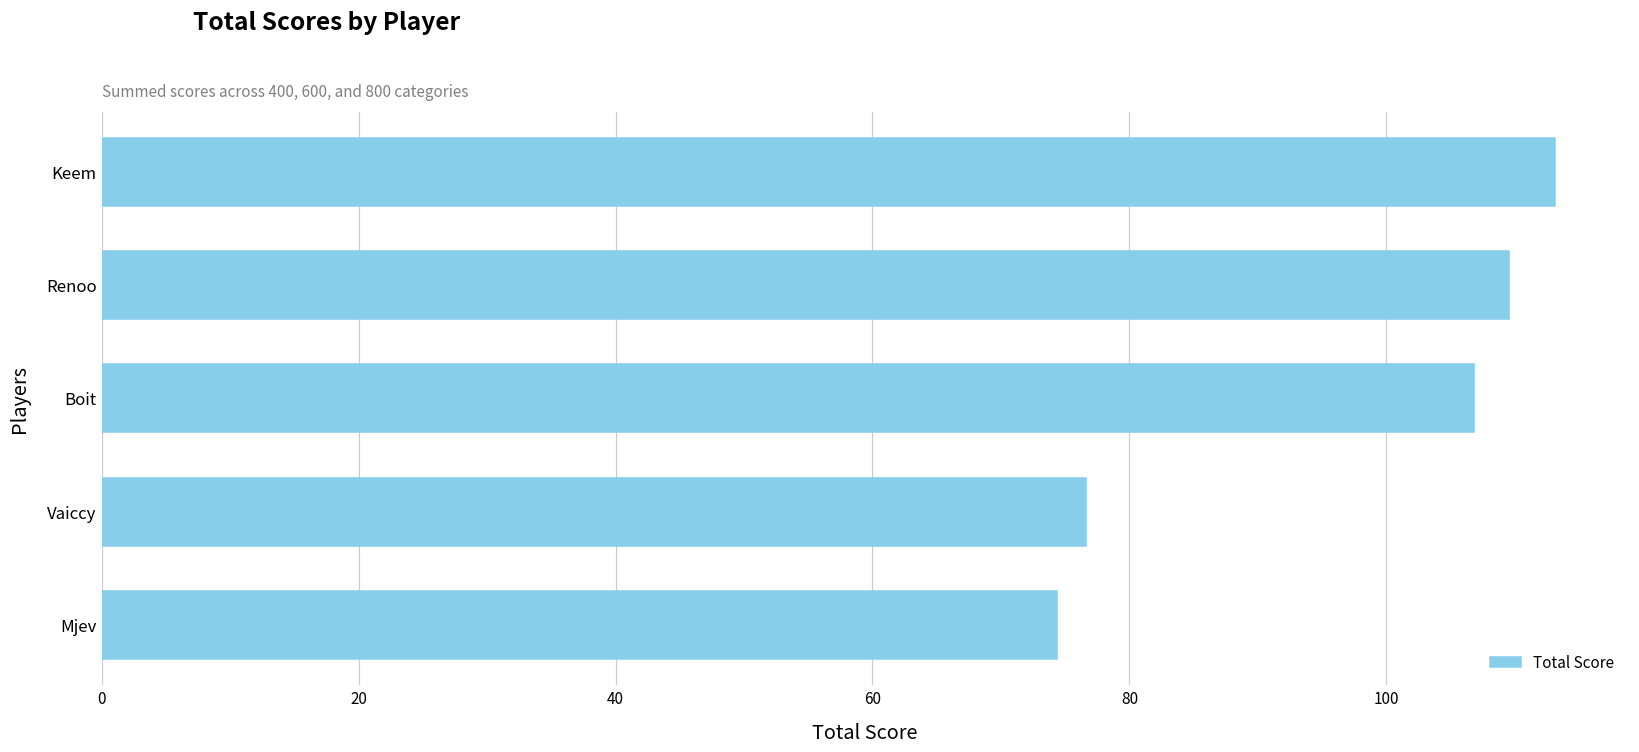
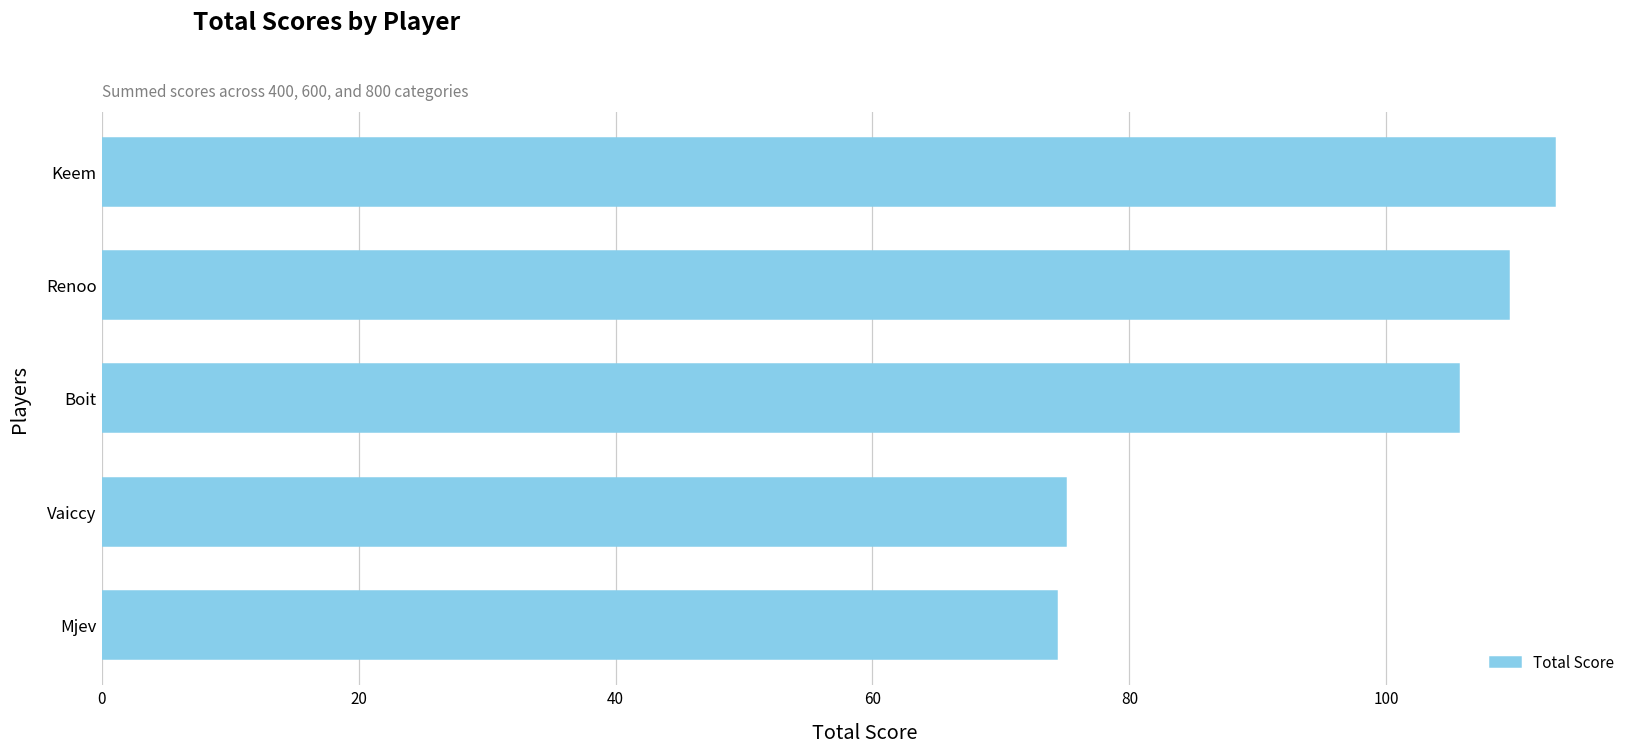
Boit: 106.8 -> 105.7
Vaiccy: 76.6 -> 75.1
